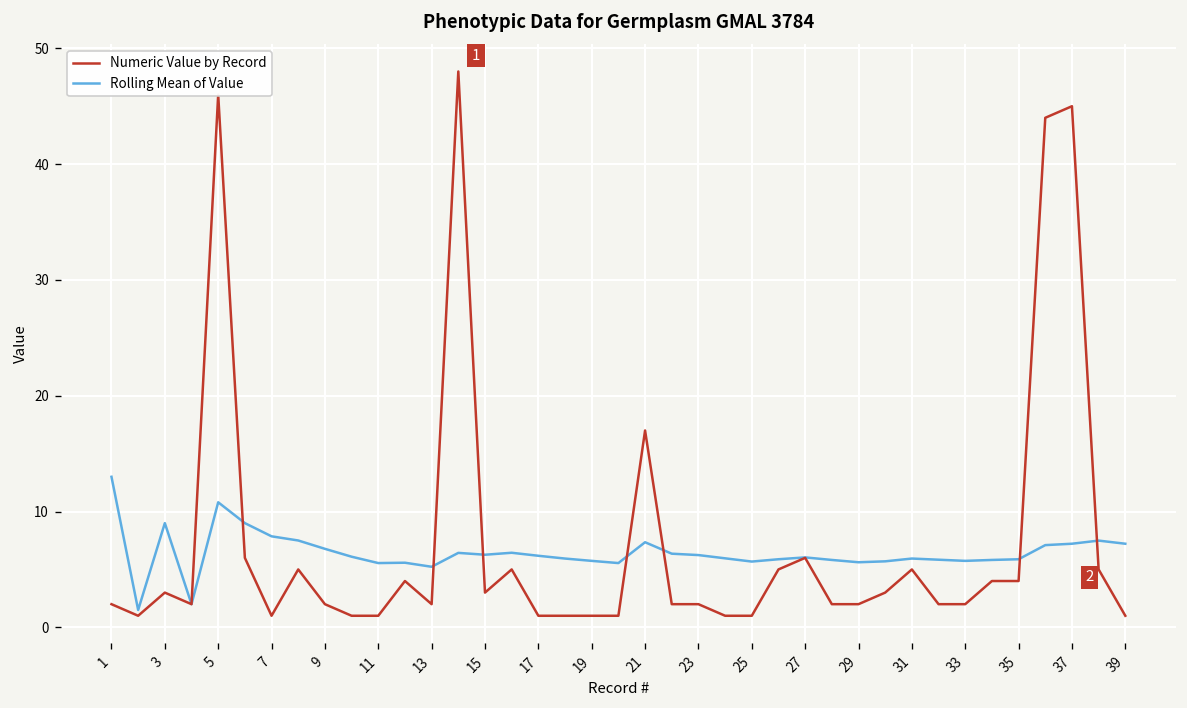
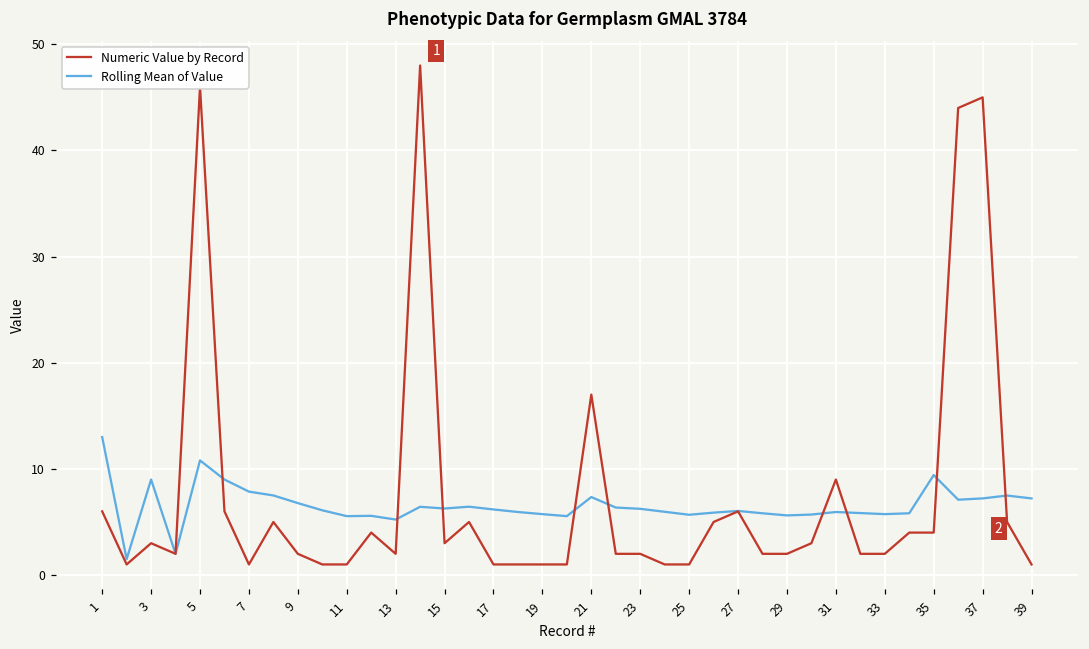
Numeric Value by Record, 1: 2 -> 6
Numeric Value by Record, 31: 5 -> 9
Rolling Mean of Value, 35: 6 -> 9
